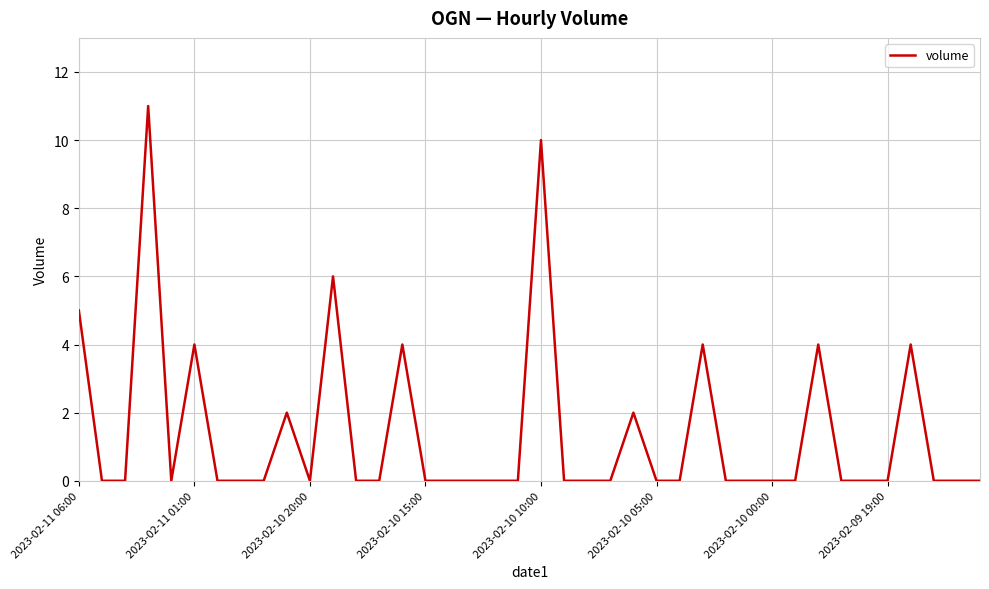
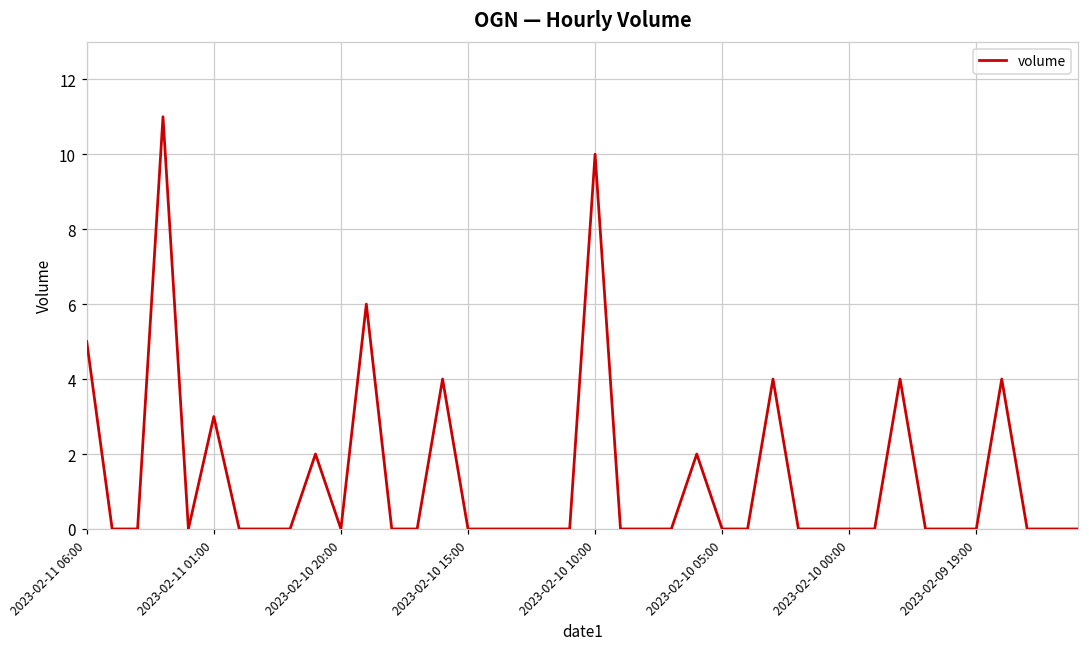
2023-02-11 01:00: 4 -> 3
